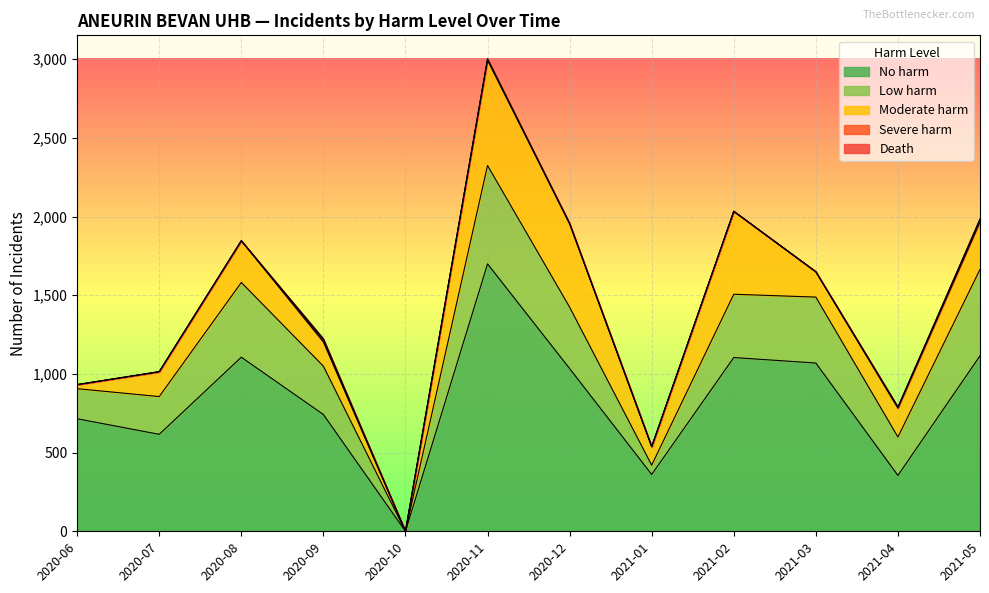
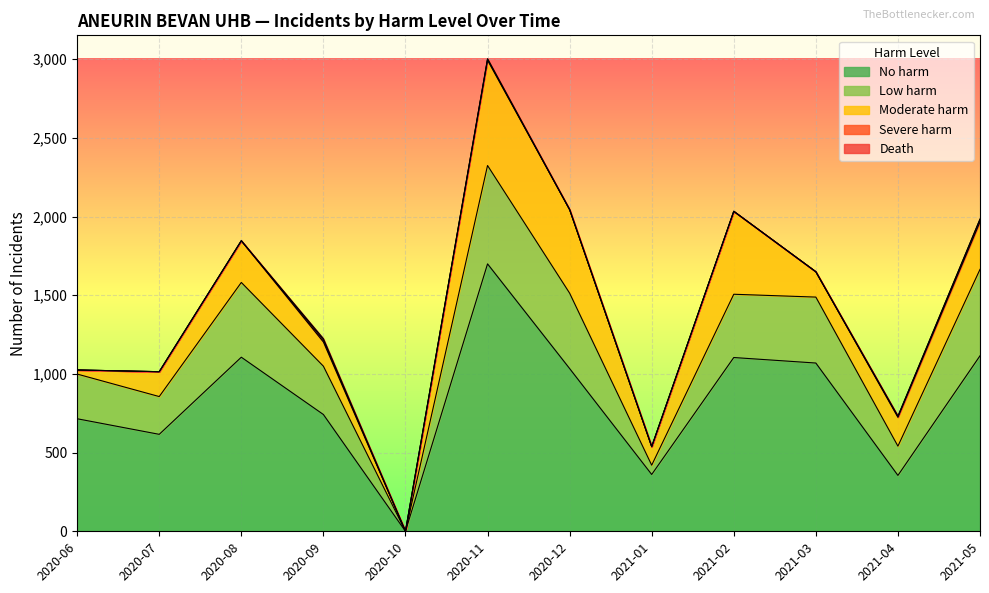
Low harm, 2020-06: 190 -> 280
Low harm, 2020-12: 390 -> 480
Low harm, 2021-04: 240 -> 190
